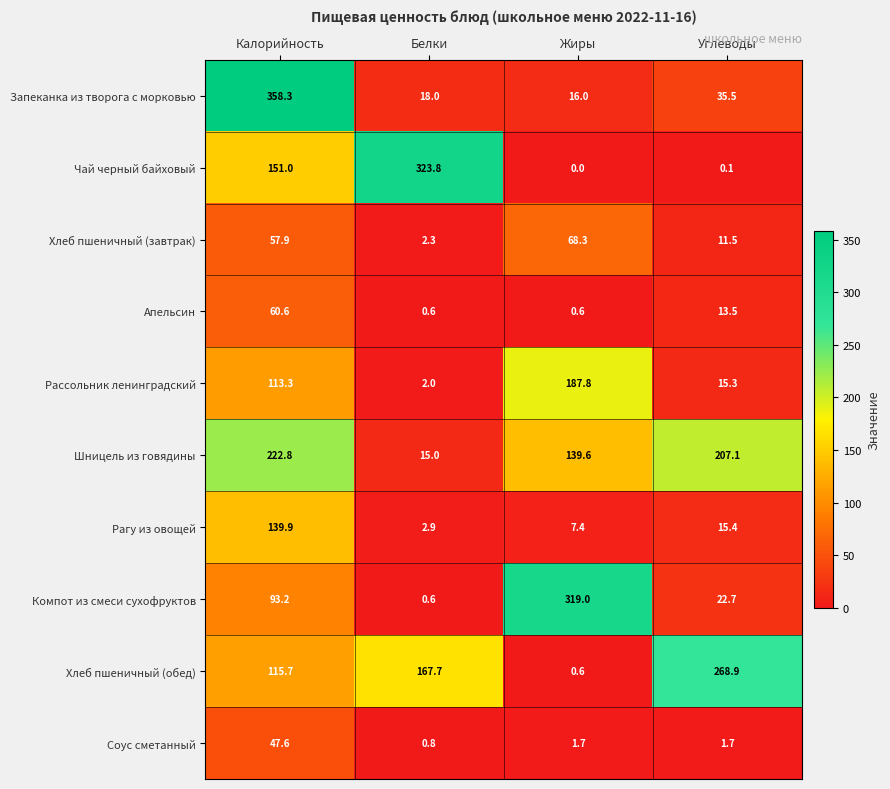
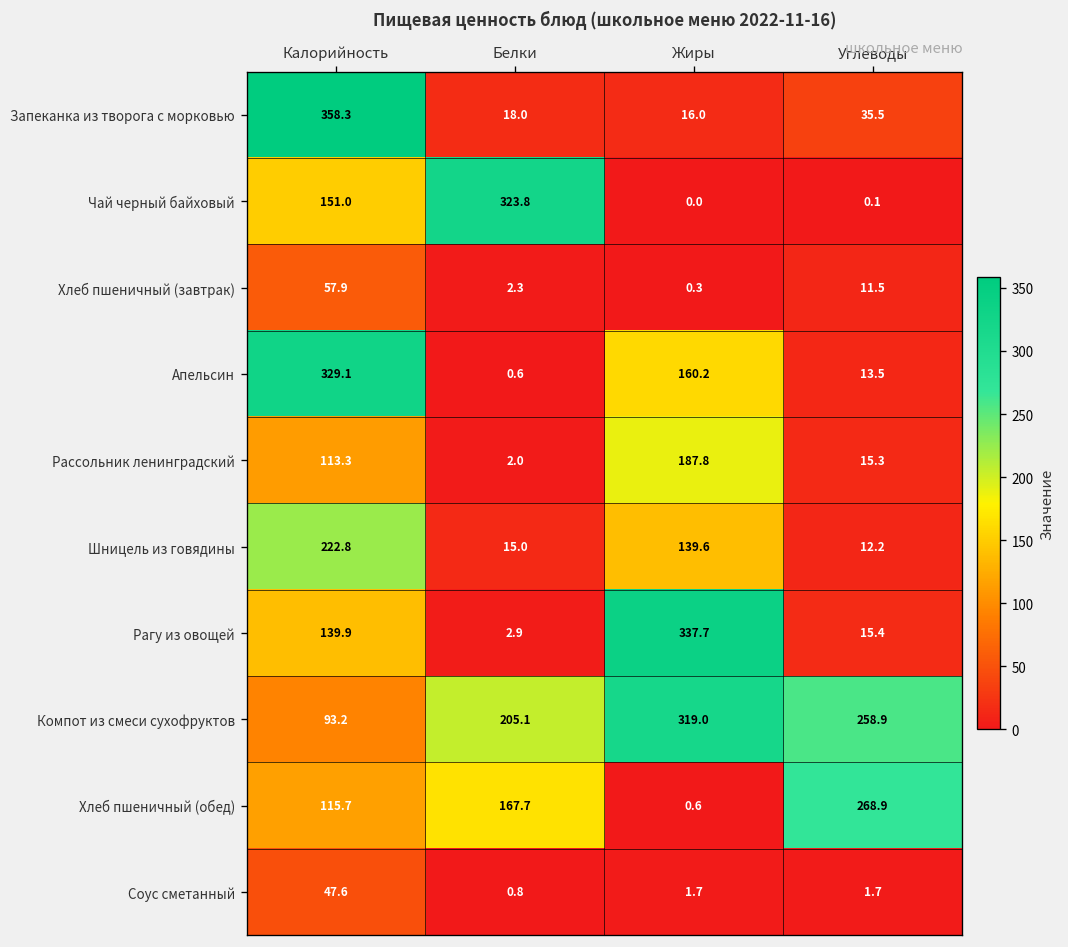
Хлеб пшеничный (завтрак), Жиры: 68.3 -> 0.3
Апельсин, Калорийность: 60.6 -> 329.1
Апельсин, Жиры: 0.6 -> 160.2
Шницель из говядины, Углеводы: 207.1 -> 12.2
Рагу из овощей, Жиры: 7.4 -> 337.7
Компот из смеси сухофруктов, Белки: 0.6 -> 205.1
Компот из смеси сухофруктов, Углеводы: 22.7 -> 258.9
